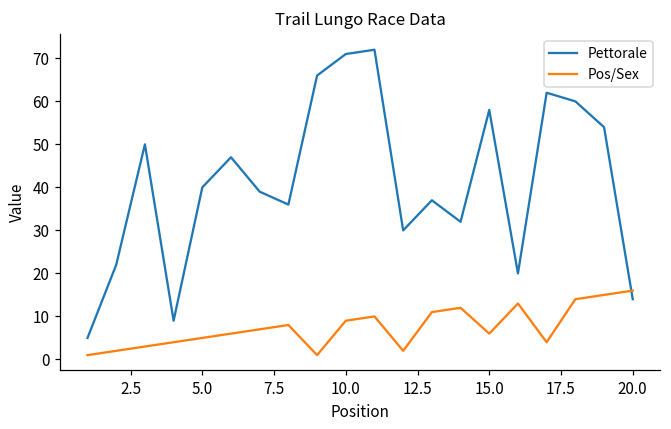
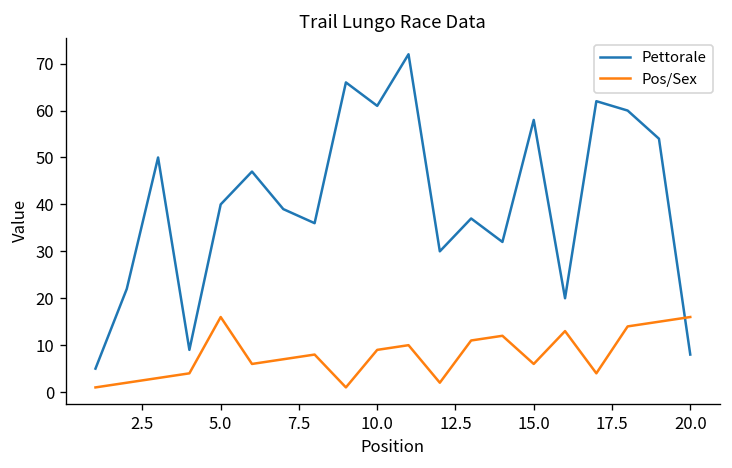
Pos/Sex, 5.0: 5 -> 16
Pettorale, 10.0: 71 -> 61
Pettorale, 20.0: 14 -> 8
